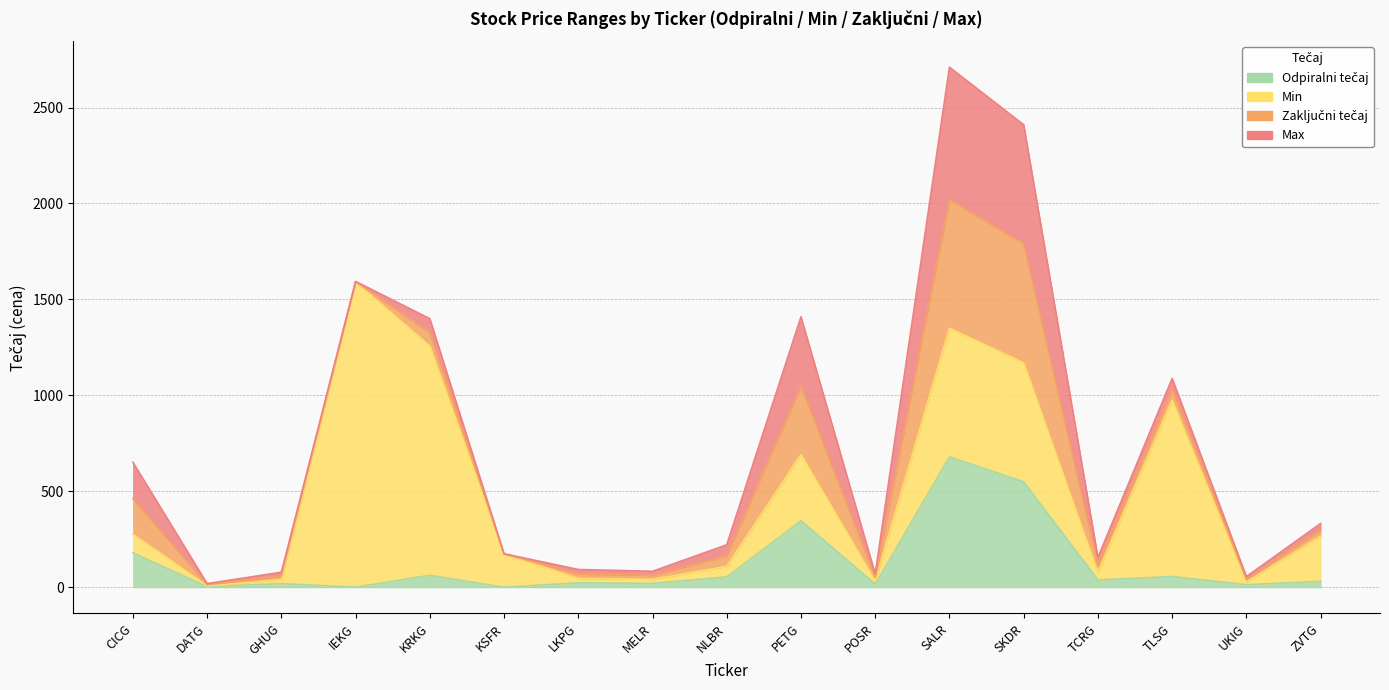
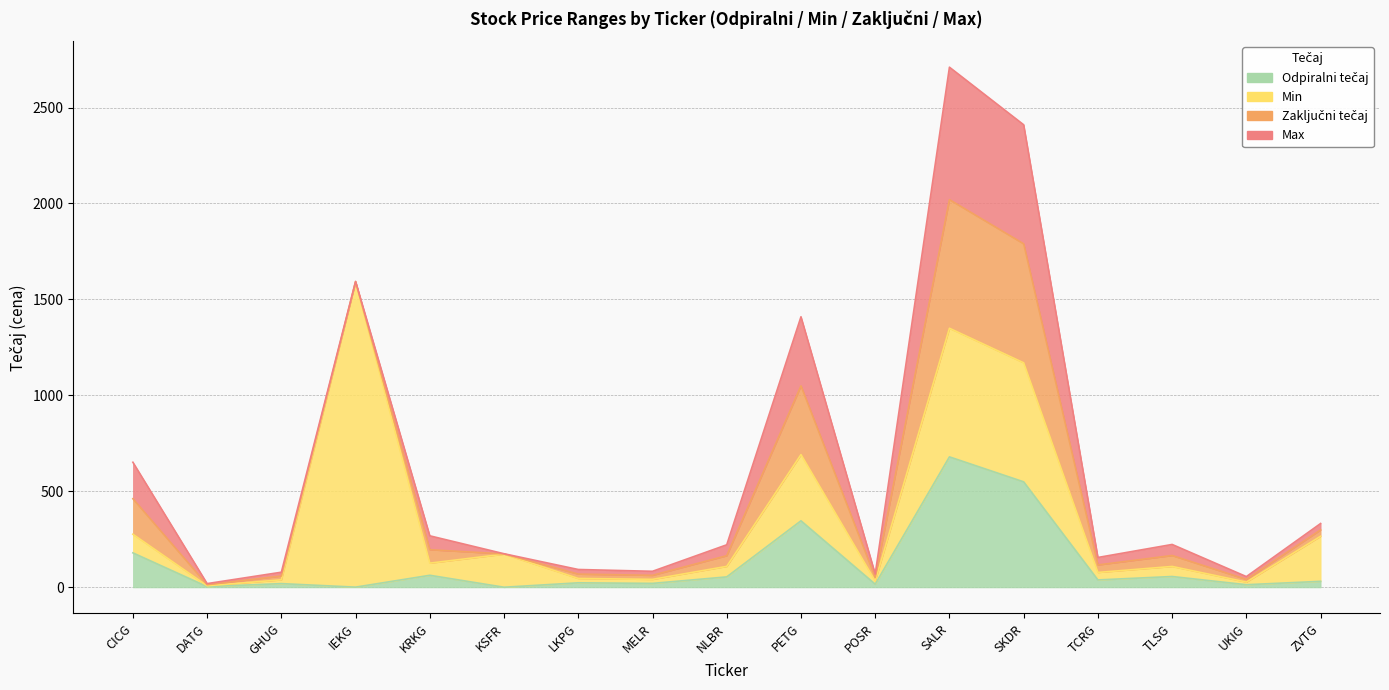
Min, KRKG: 1190 -> 60
Min, TLSG: 920 -> 50
